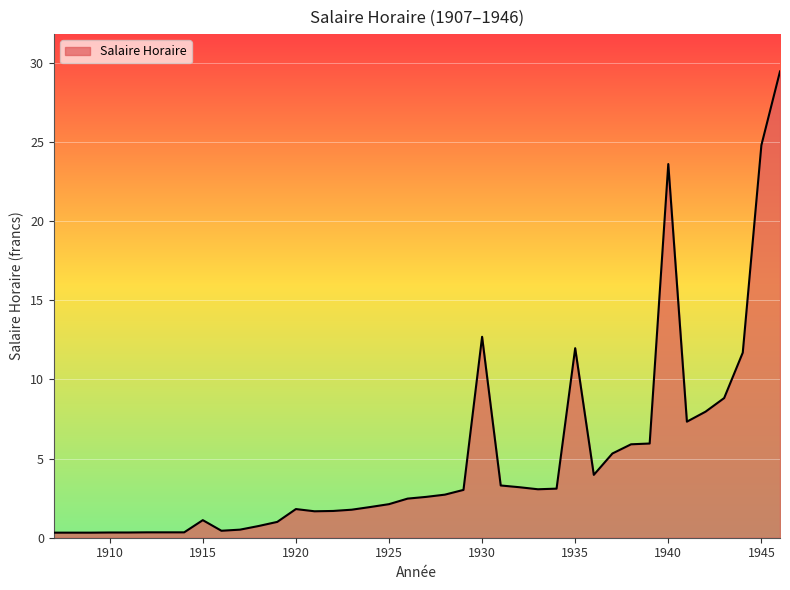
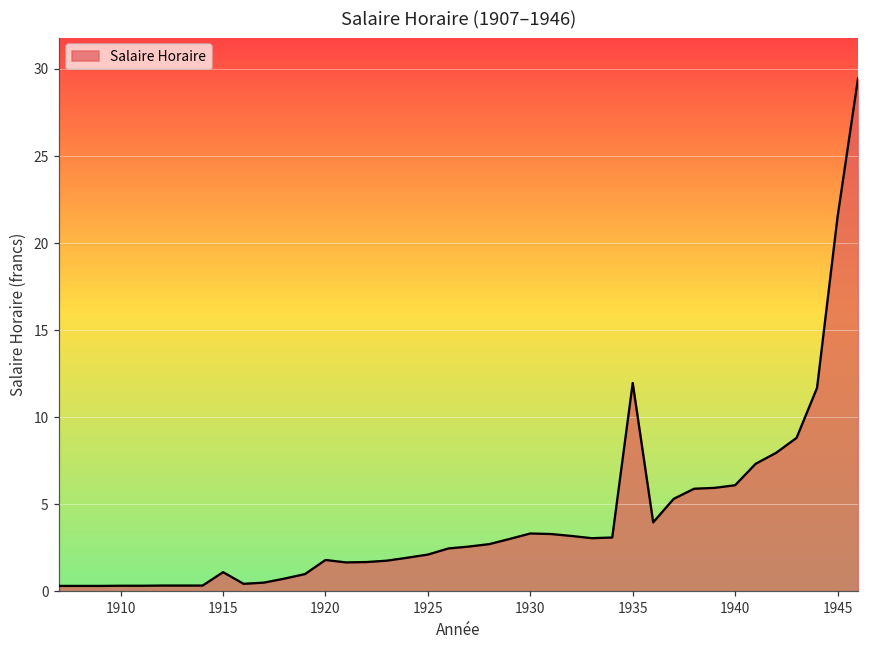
1930: 12.7 -> 3.3
1940: 23.6 -> 6.1
1945: 24.8 -> 21.5
